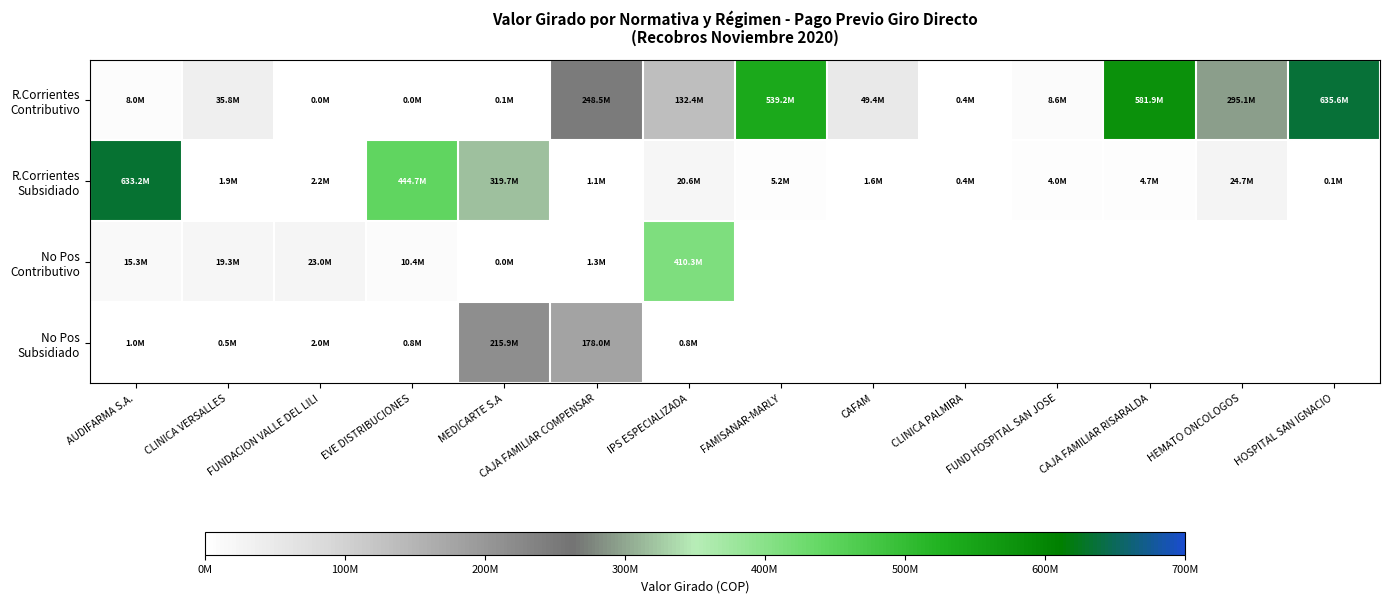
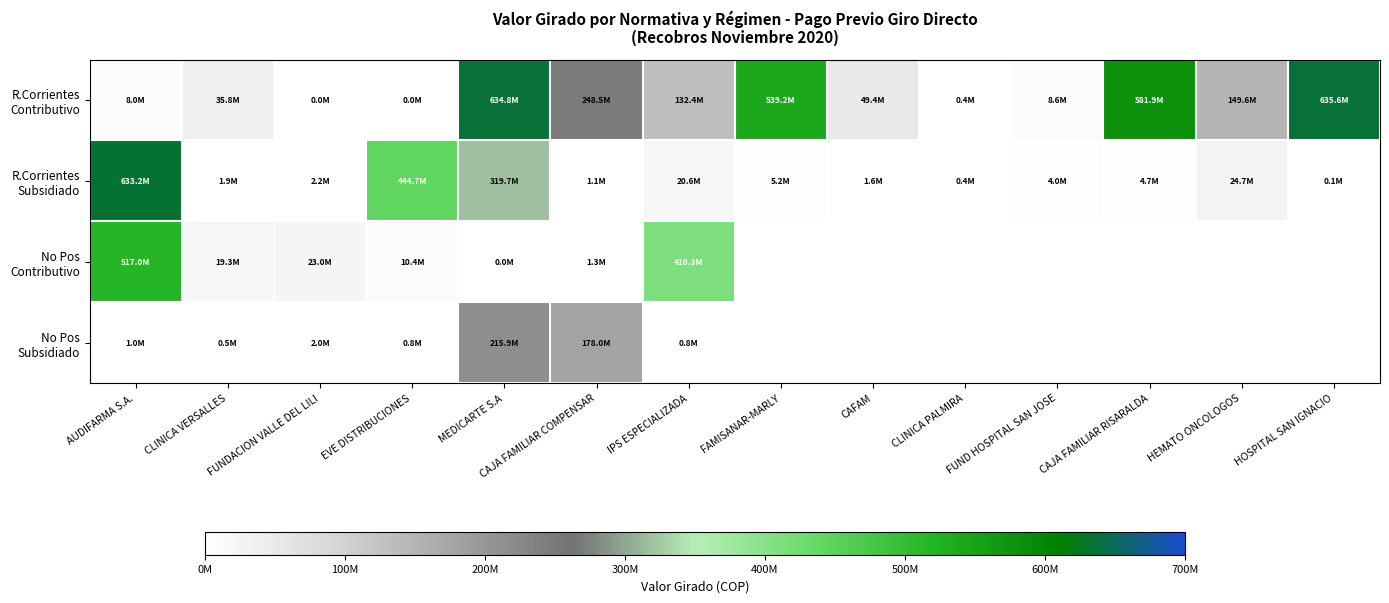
R.Corrientes Contributivo, MEDICARTE S.A: 0.1M -> 634.8M
R.Corrientes Contributivo, HEMATO ONCOLOGOS: 295.1M -> 149.6M
No Pos Contributivo, AUDIFARMA S.A.: 15.3M -> 517.0M
